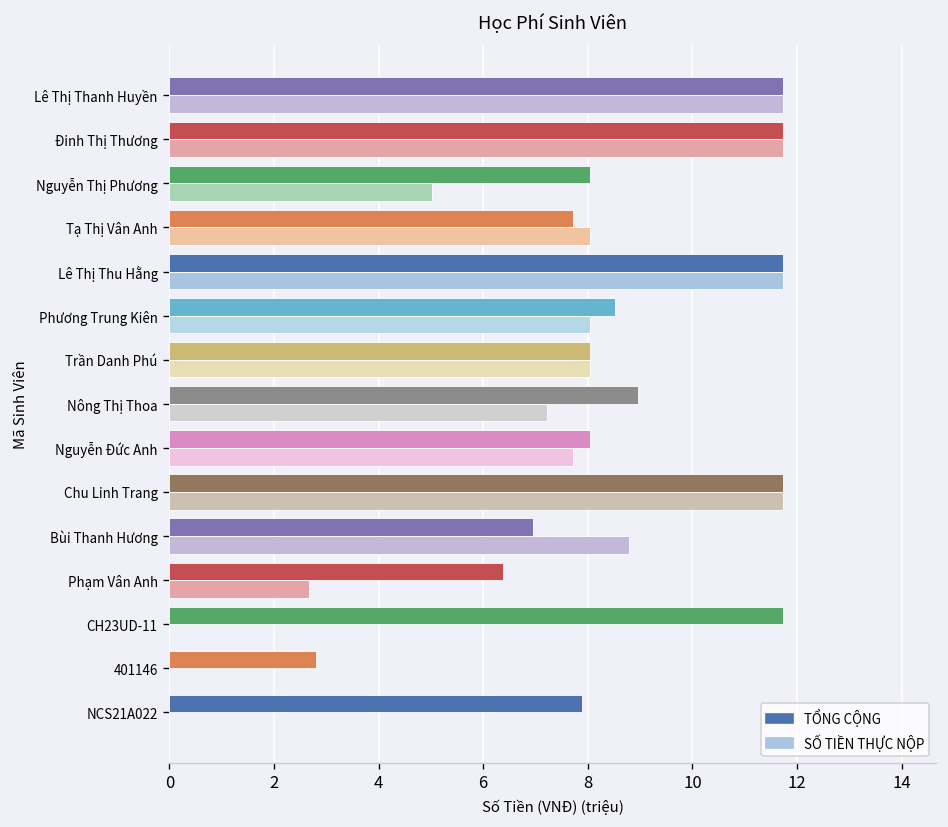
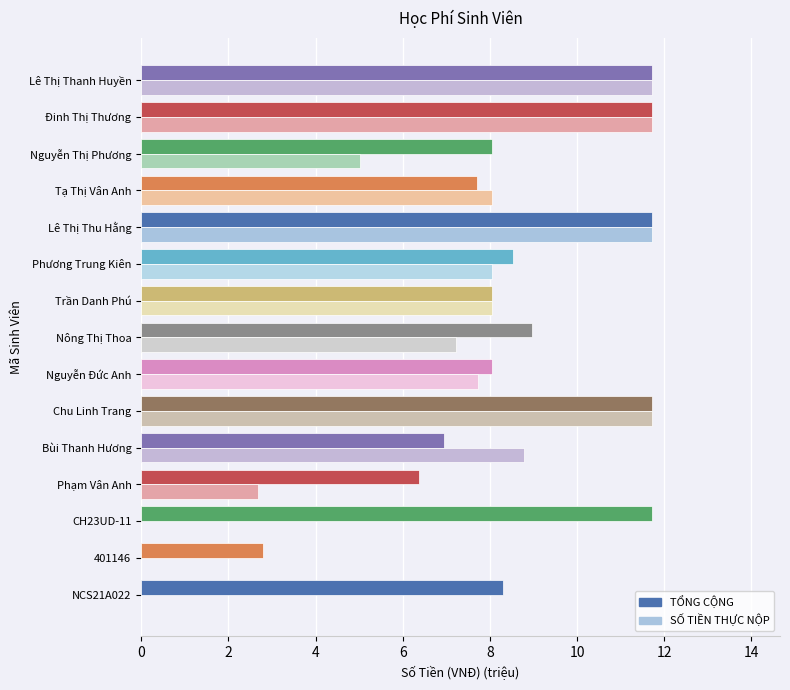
TỔNG CỘNG, NCS21A022: 7.9 -> 8.3
